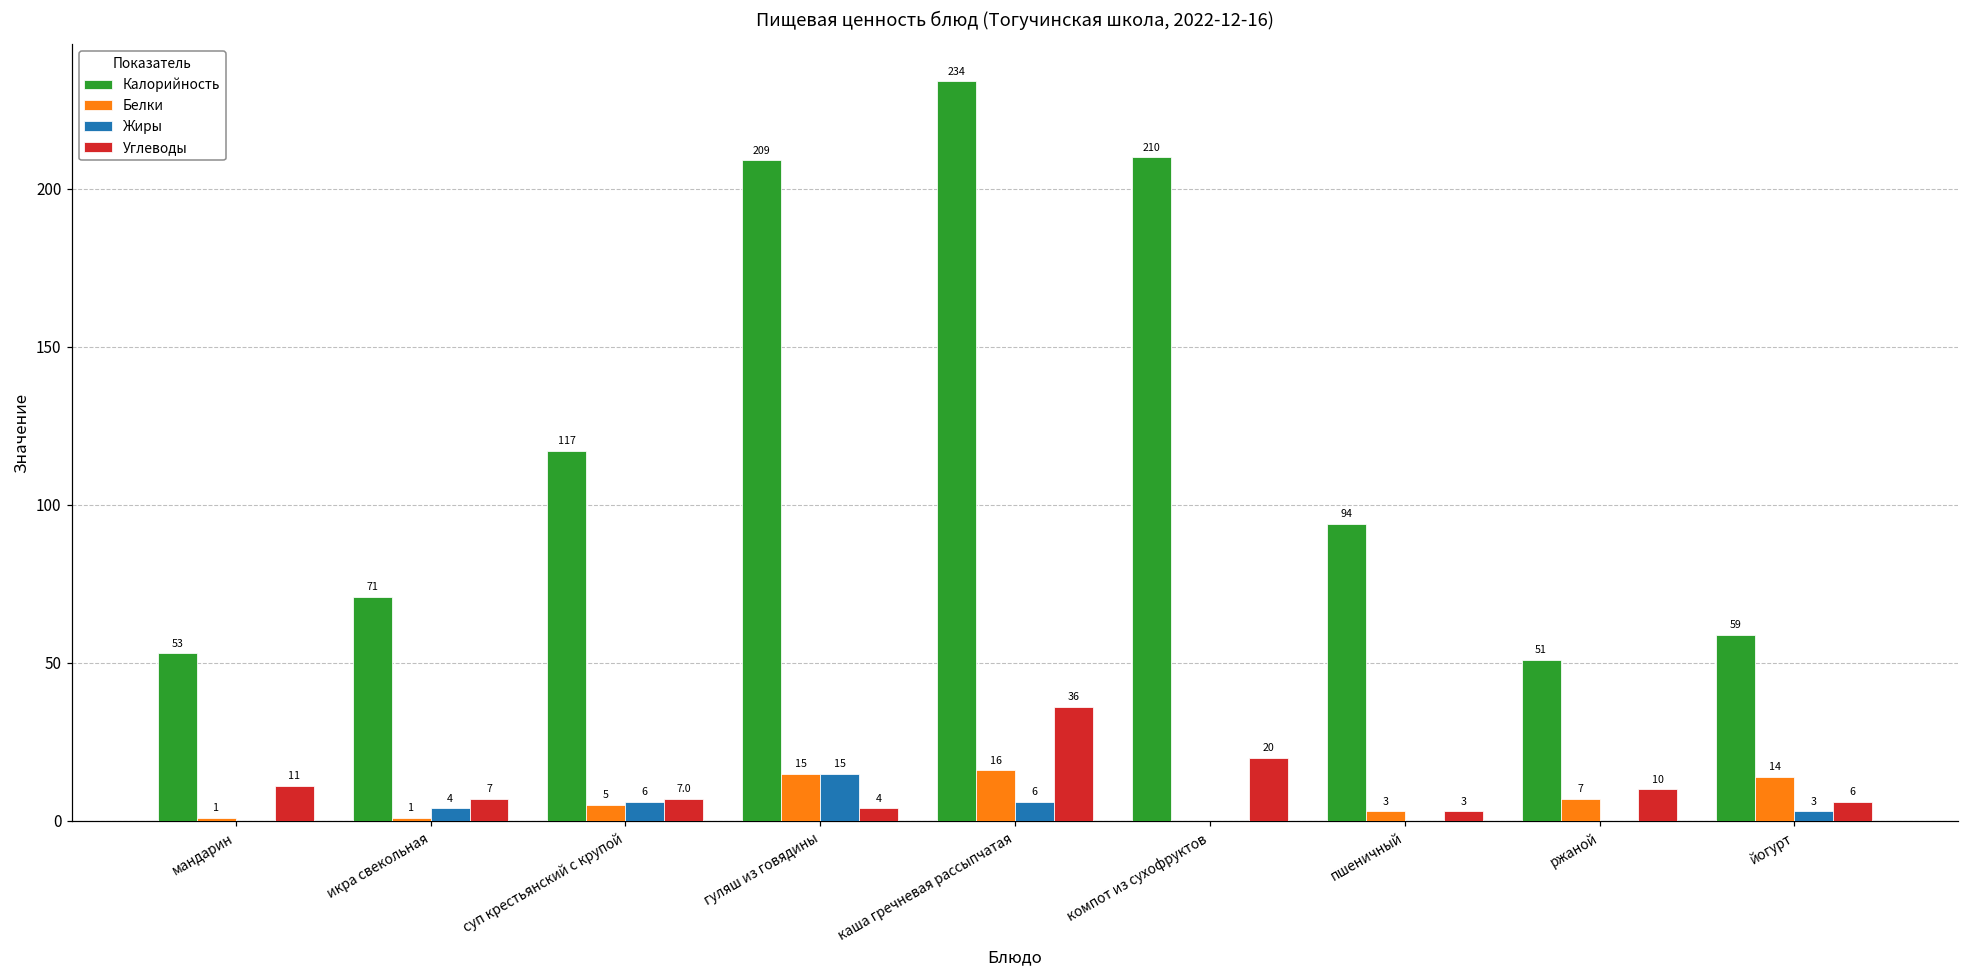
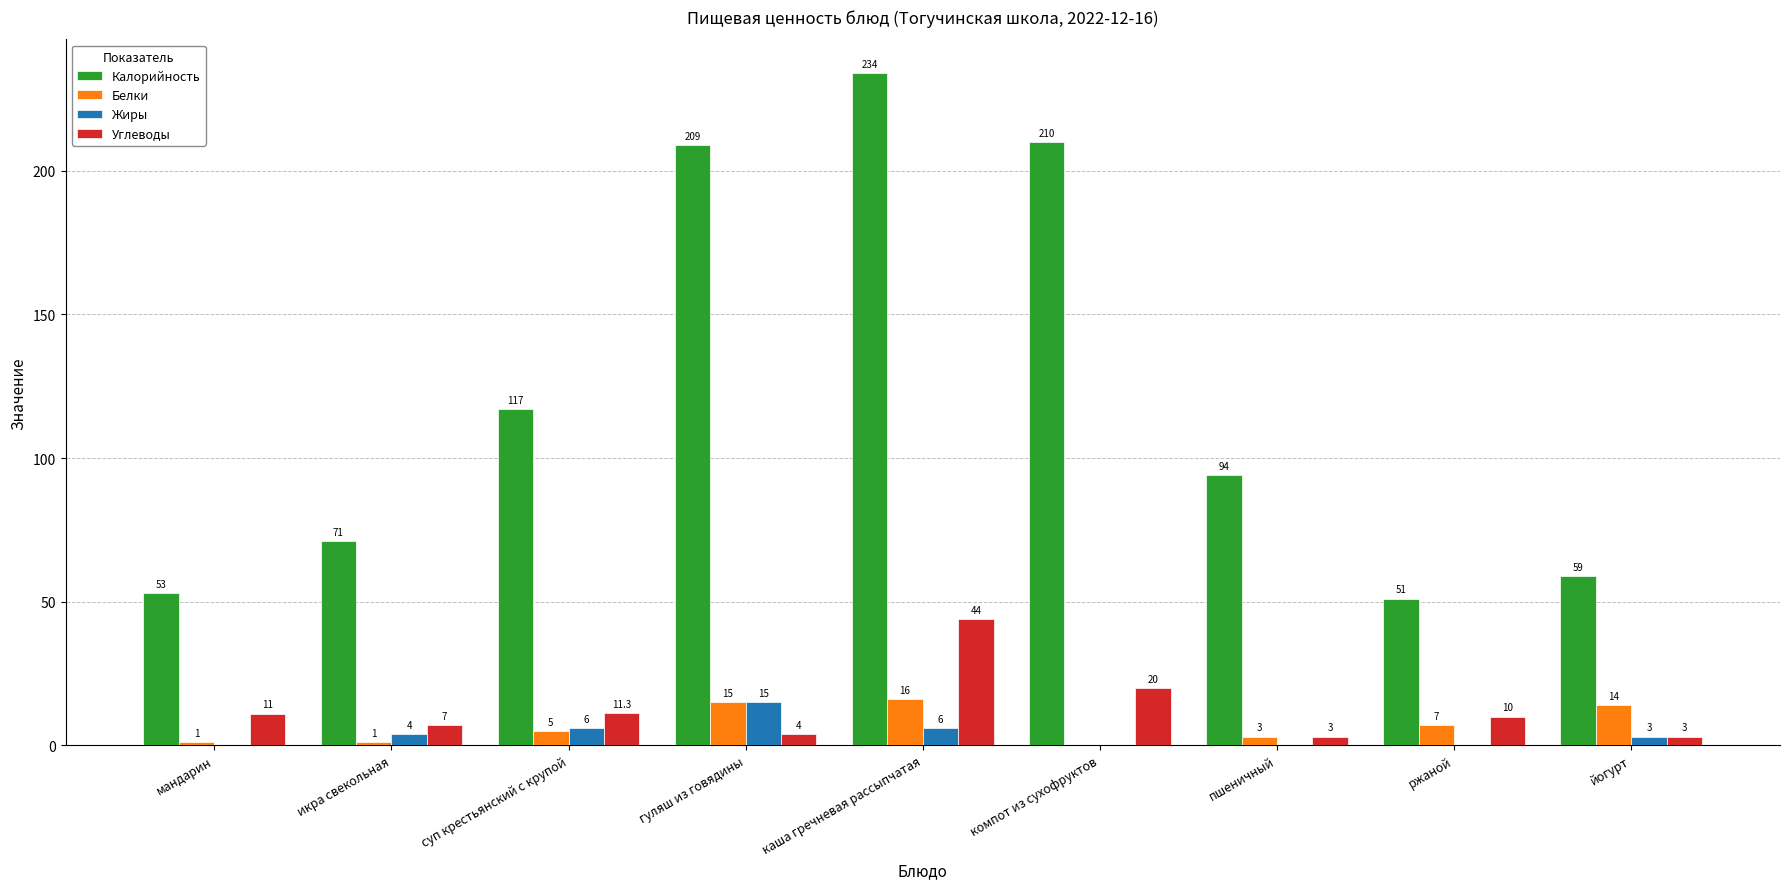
Углеводы, суп крестьянский с крупой: 7.0 -> 11.3
Углеводы, каша гречневая рассыпчатая: 36 -> 44
Углеводы, йогурт: 6 -> 3
